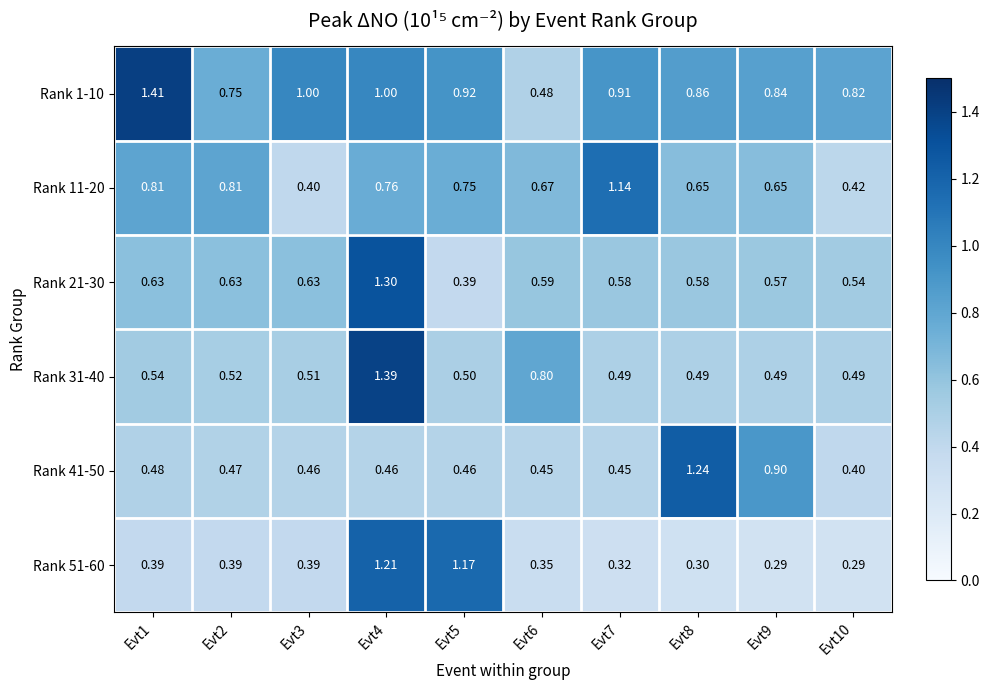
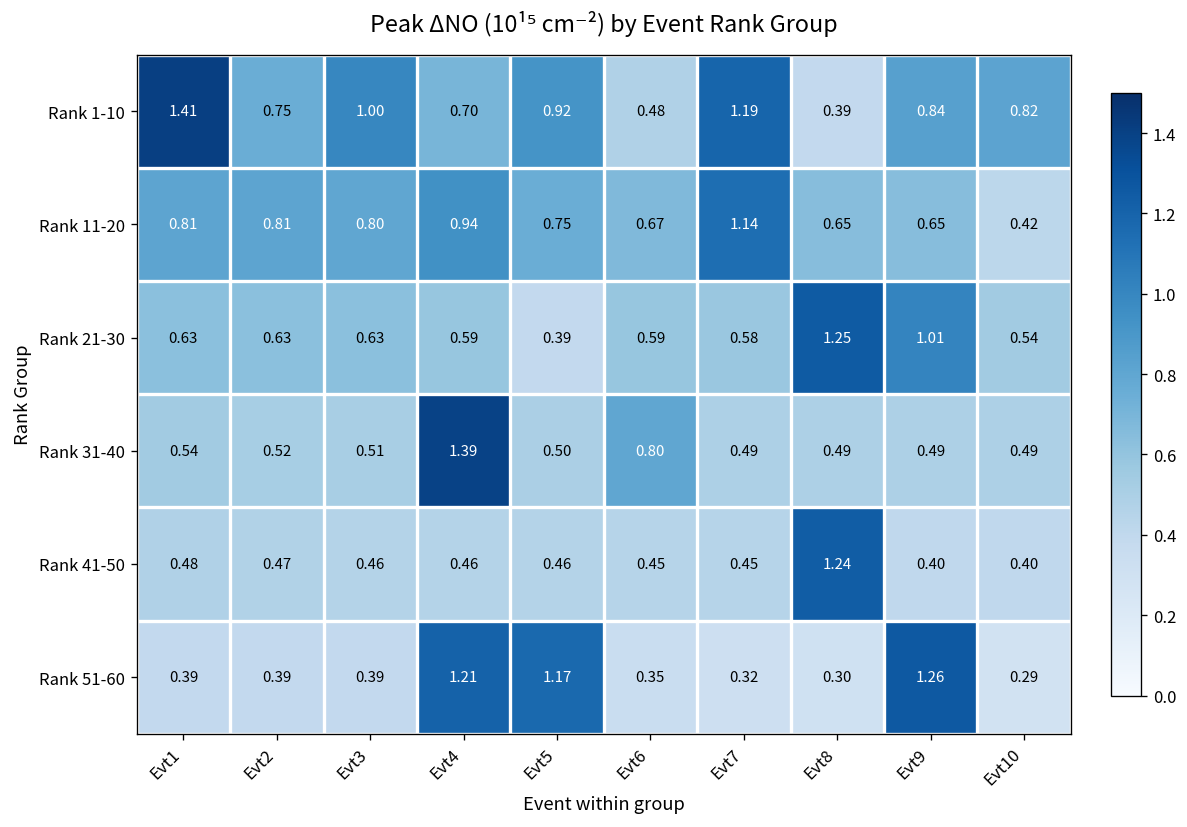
Rank 1-10, Evt4: 1.00 -> 0.70
Rank 1-10, Evt7: 0.91 -> 1.19
Rank 1-10, Evt8: 0.86 -> 0.39
Rank 11-20, Evt3: 0.40 -> 0.80
Rank 11-20, Evt4: 0.76 -> 0.94
Rank 21-30, Evt4: 1.30 -> 0.59
Rank 21-30, Evt8: 0.58 -> 1.25
Rank 21-30, Evt9: 0.57 -> 1.01
Rank 41-50, Evt9: 0.90 -> 0.40
Rank 51-60, Evt9: 0.29 -> 1.26
